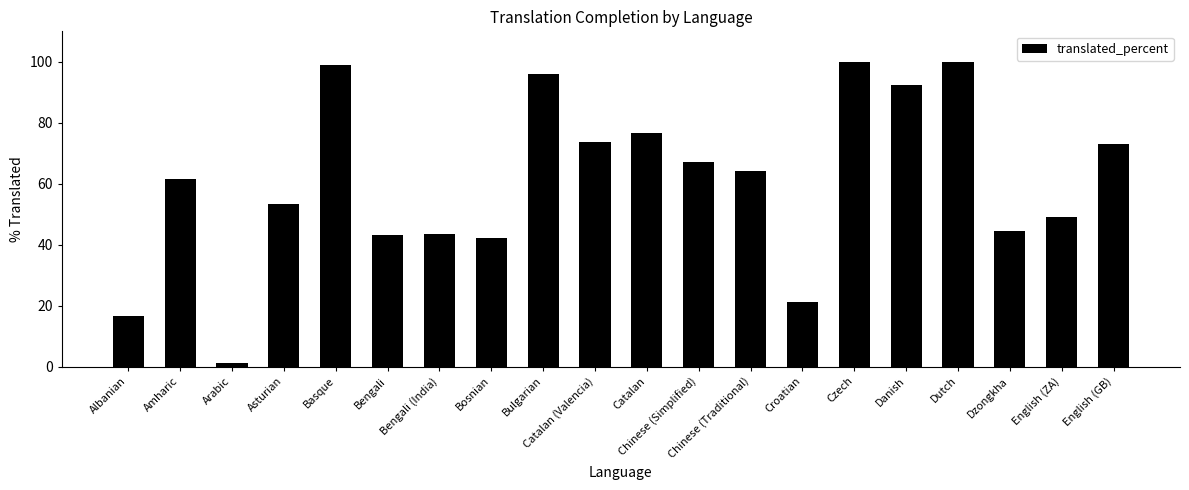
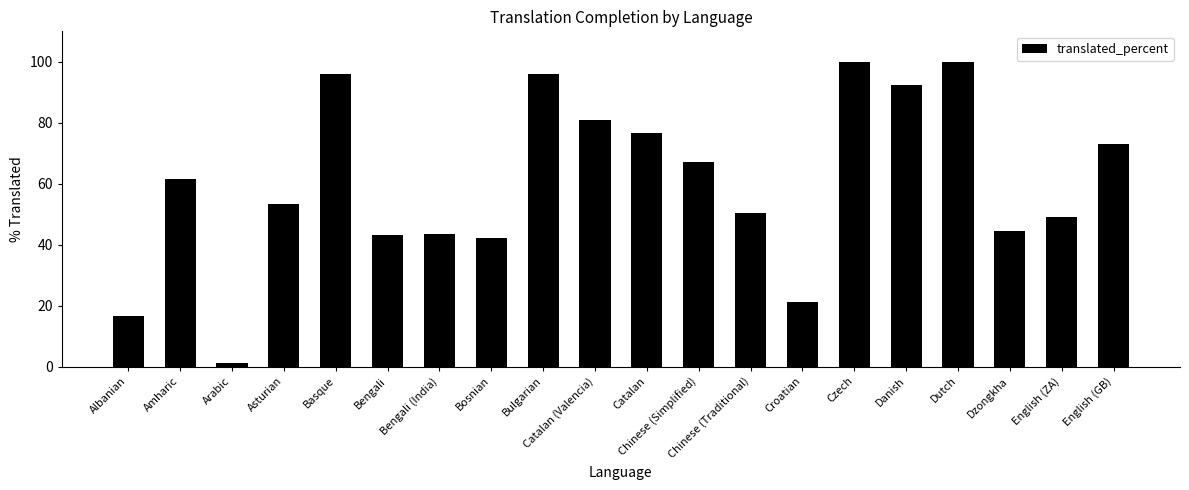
Basque: 99 -> 96
Catalan (Valencia): 74 -> 81
Chinese (Traditional): 64 -> 50
